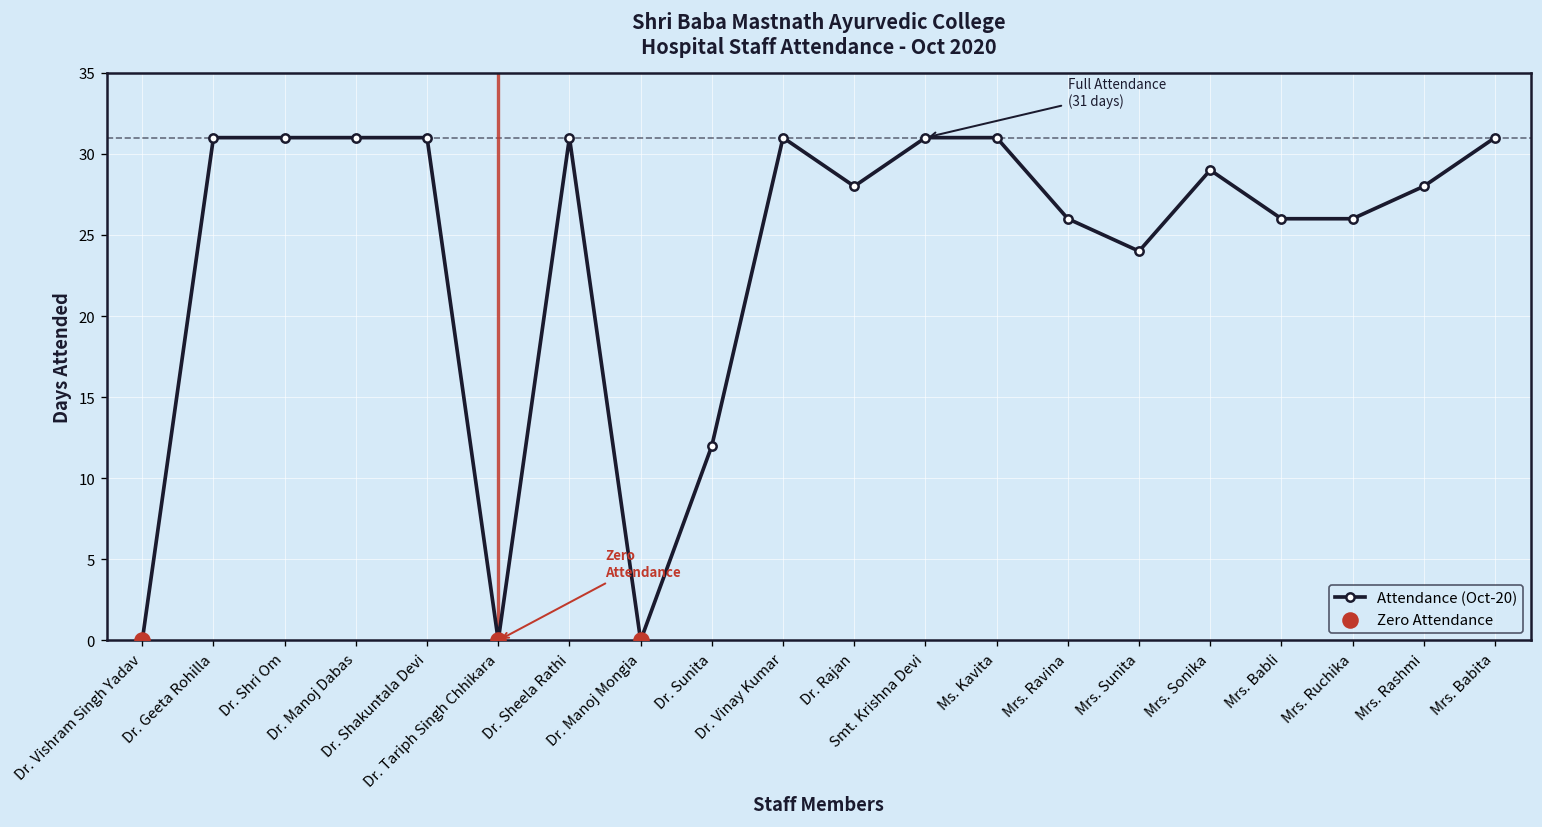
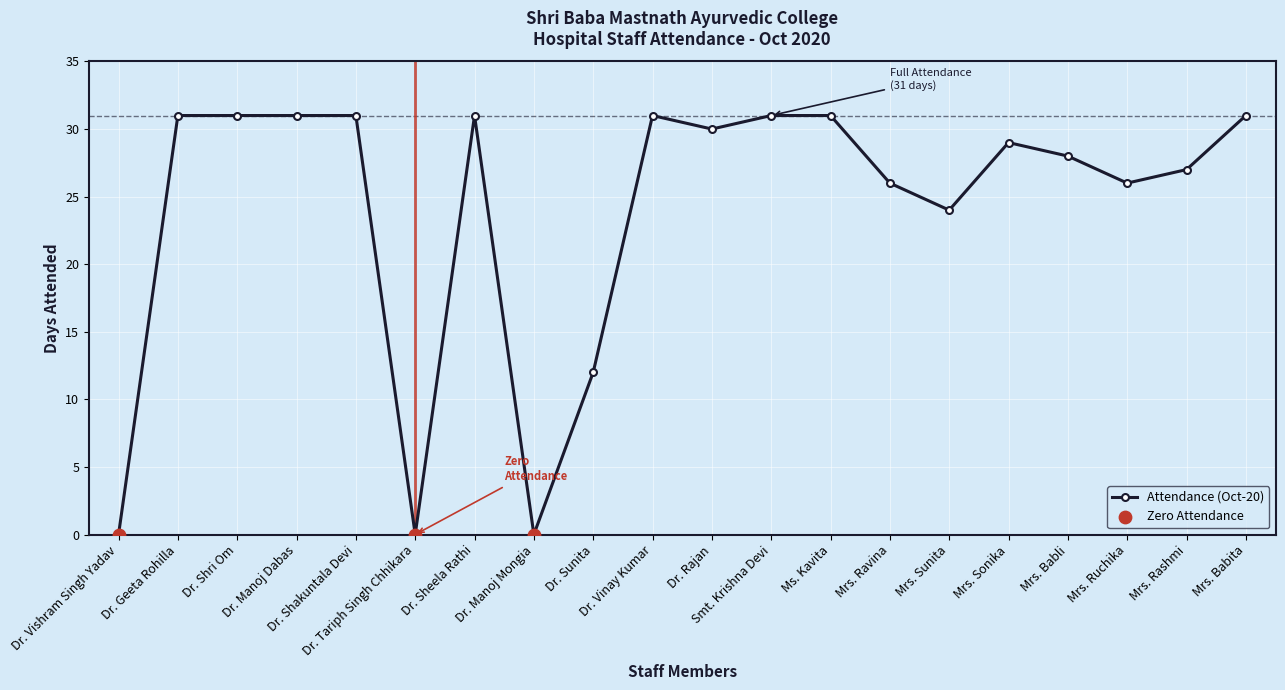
Attendance (Oct-20), Dr. Rajan: 28 -> 30
Attendance (Oct-20), Mrs. Babli: 26 -> 28
Attendance (Oct-20), Mrs. Rashmi: 28 -> 27
